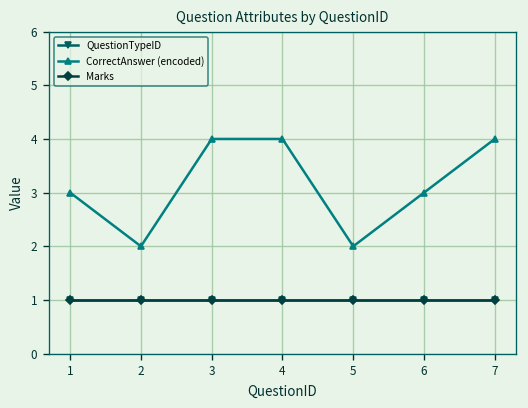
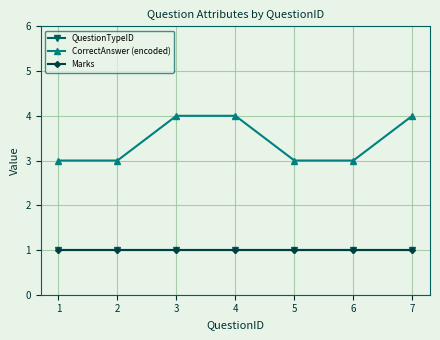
CorrectAnswer (encoded), 2: 2 -> 3
CorrectAnswer (encoded), 5: 2 -> 3
